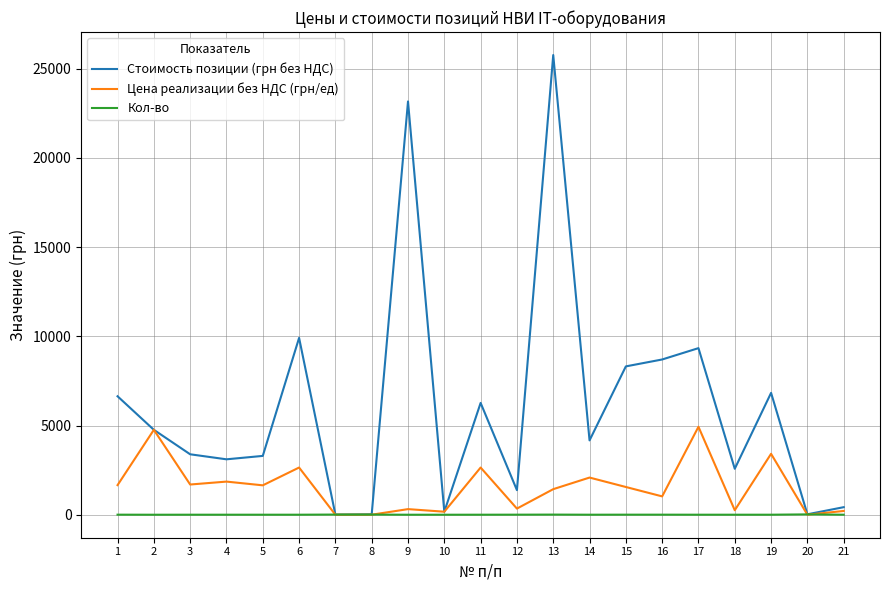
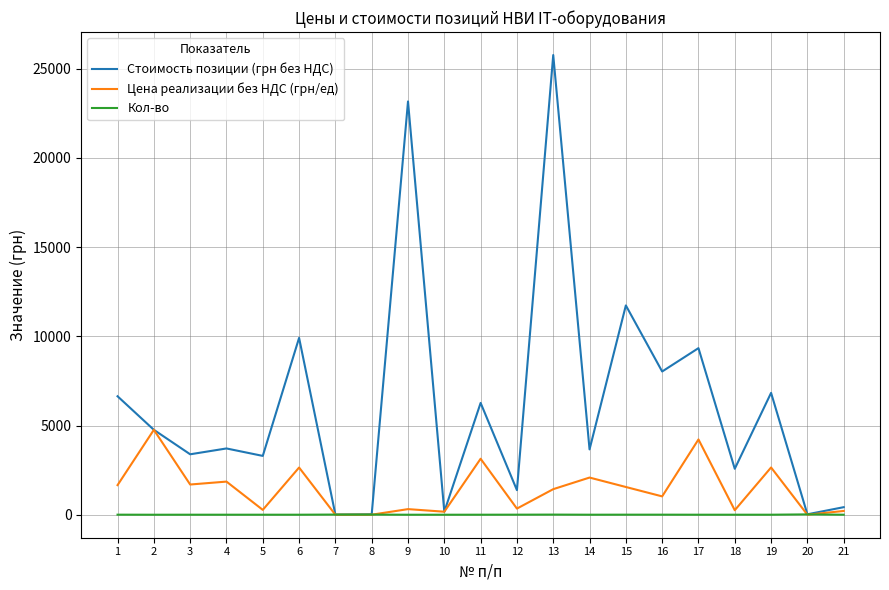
Стоимость позиции (грн без НДС), 4: 3100 -> 3700
Цена реализации без НДС (грн/ед), 5: 1600 -> 300
Цена реализации без НДС (грн/ед), 11: 2600 -> 3100
Стоимость позиции (грн без НДС), 14: 4200 -> 3700
Стоимость позиции (грн без НДС), 15: 8300 -> 11700
Стоимость позиции (грн без НДС), 16: 8700 -> 8000
Цена реализации без НДС (грн/ед), 17: 4900 -> 4200
Цена реализации без НДС (грн/ед), 19: 3400 -> 2600
